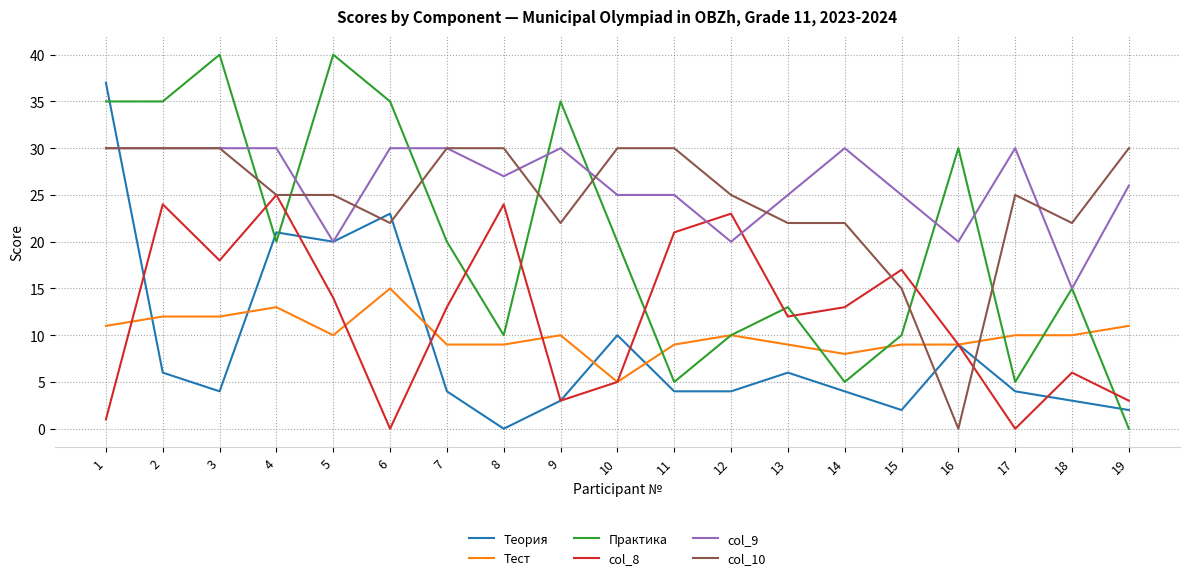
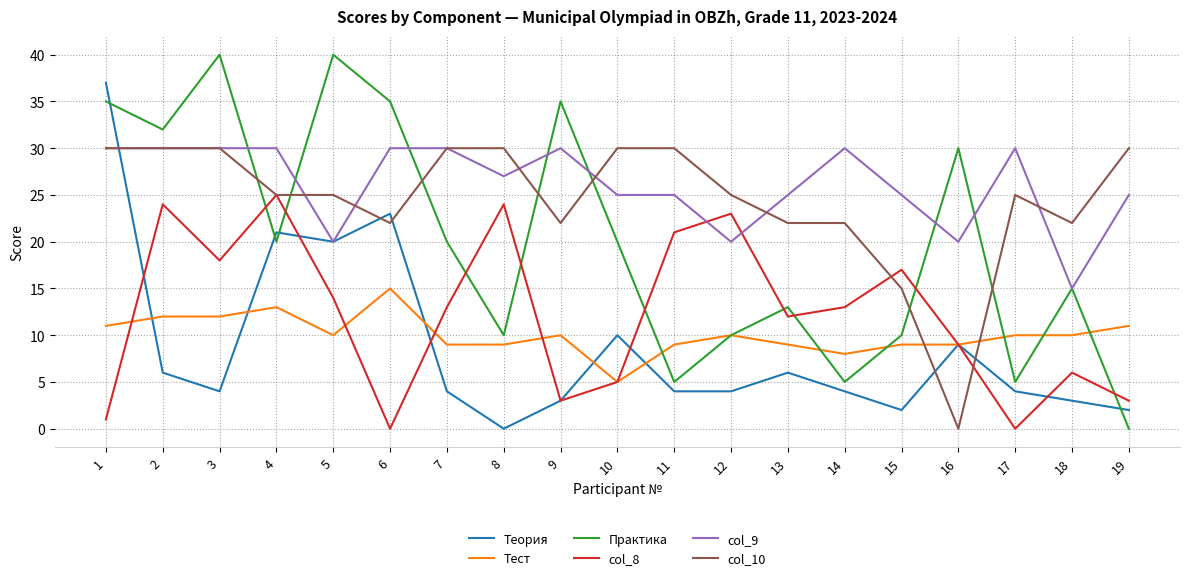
Практика, 2: 35 -> 32
col_9, 19: 26 -> 25
